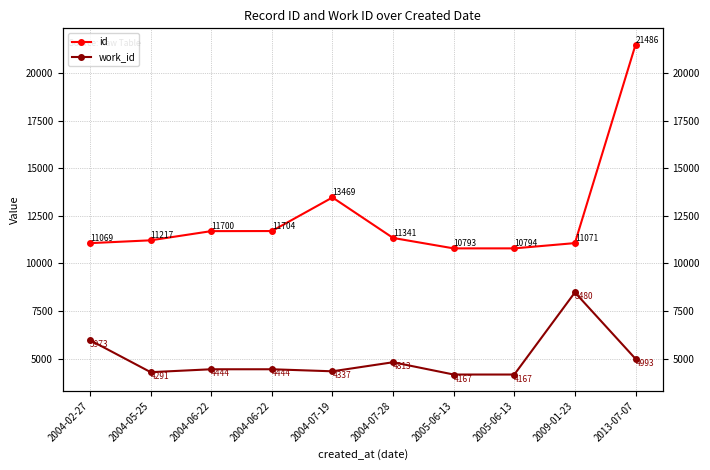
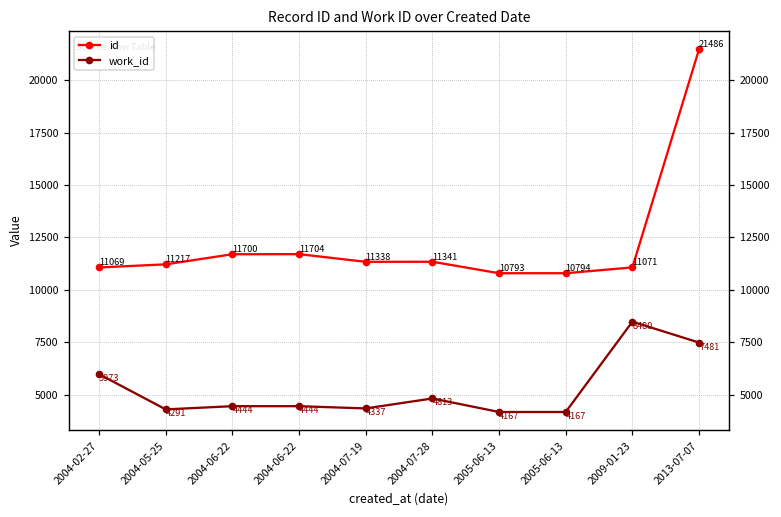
id, 2004-07-19: 13469 -> 11338
work_id, 2013-07-07: 4993 -> 7481
